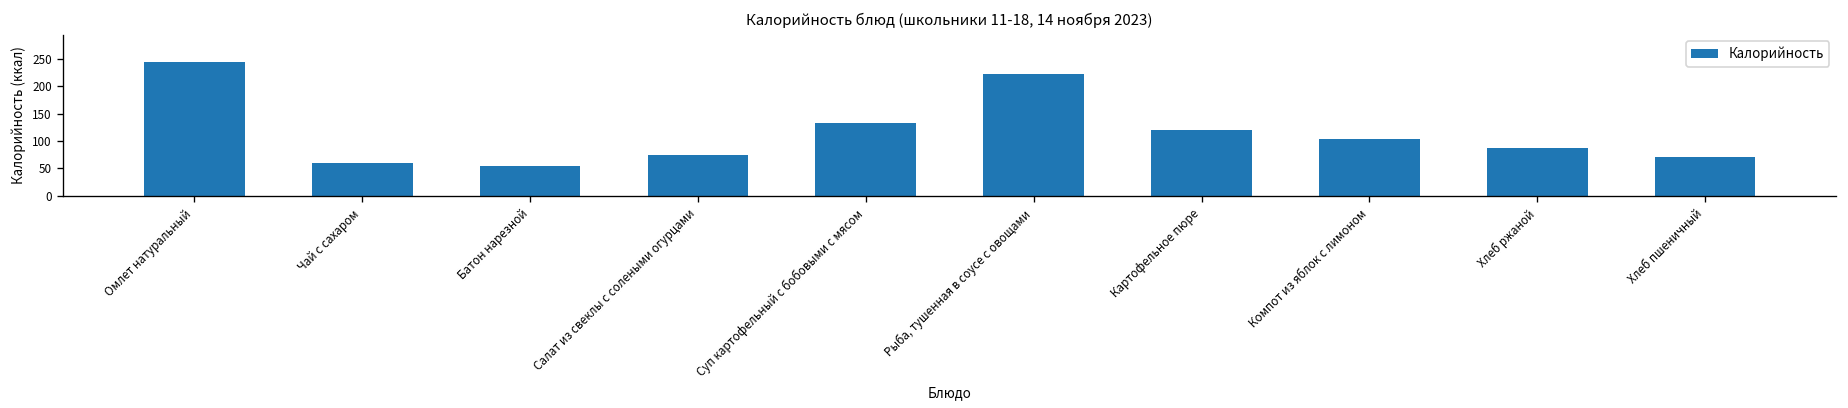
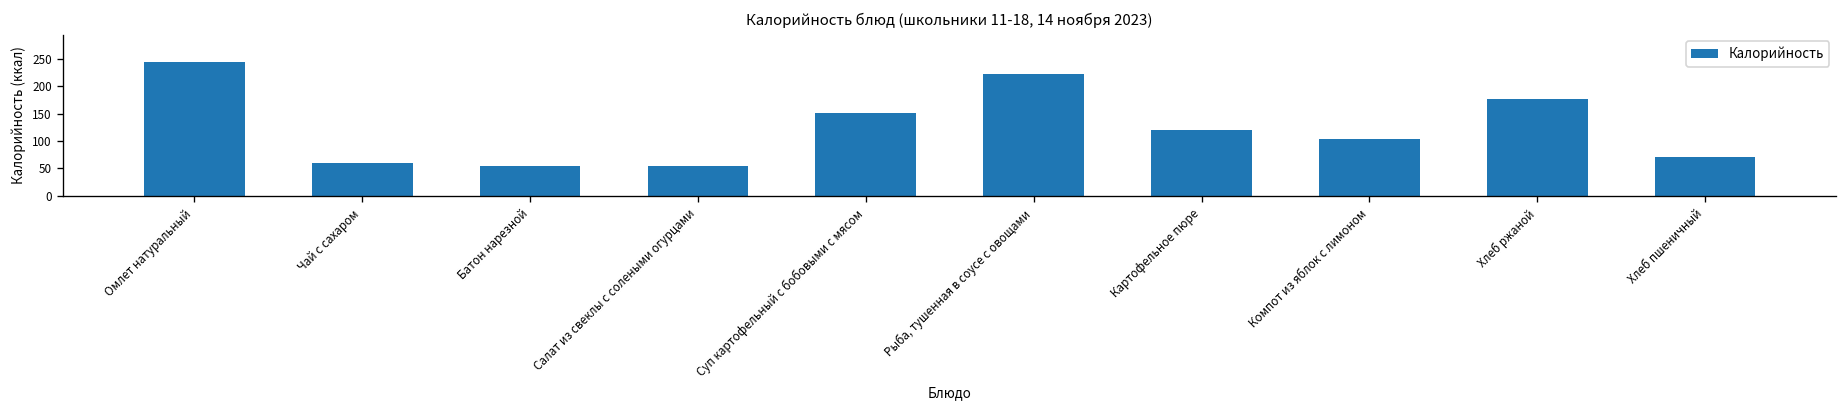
Салат из свеклы с солеными огурцами: 70 -> 50
Суп картофельный с бобовыми с мясом: 130 -> 150
Хлеб ржаной: 90 -> 180
